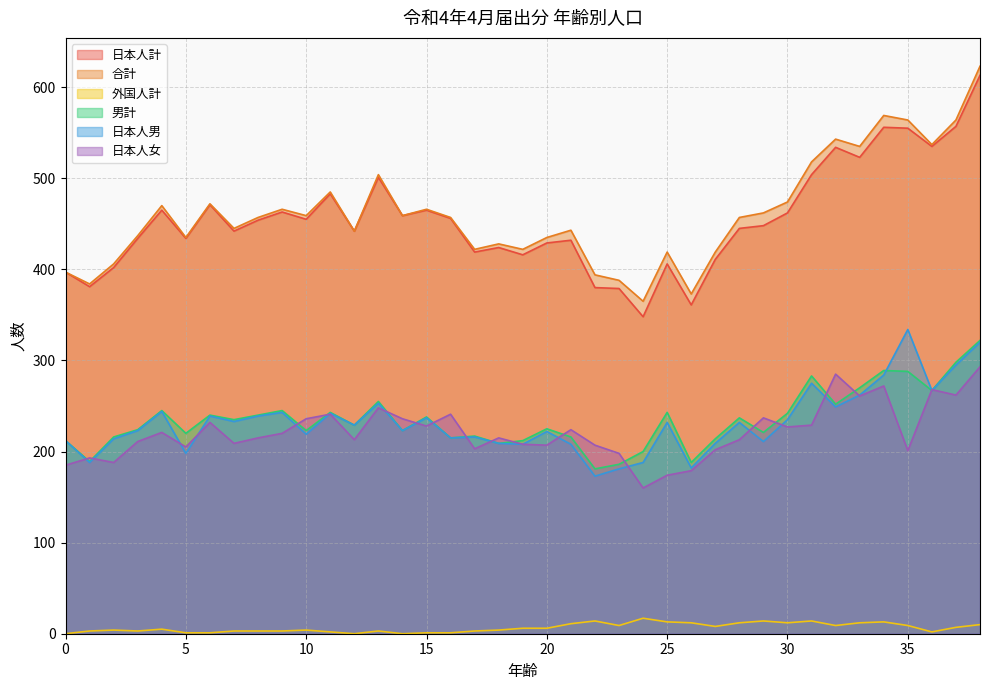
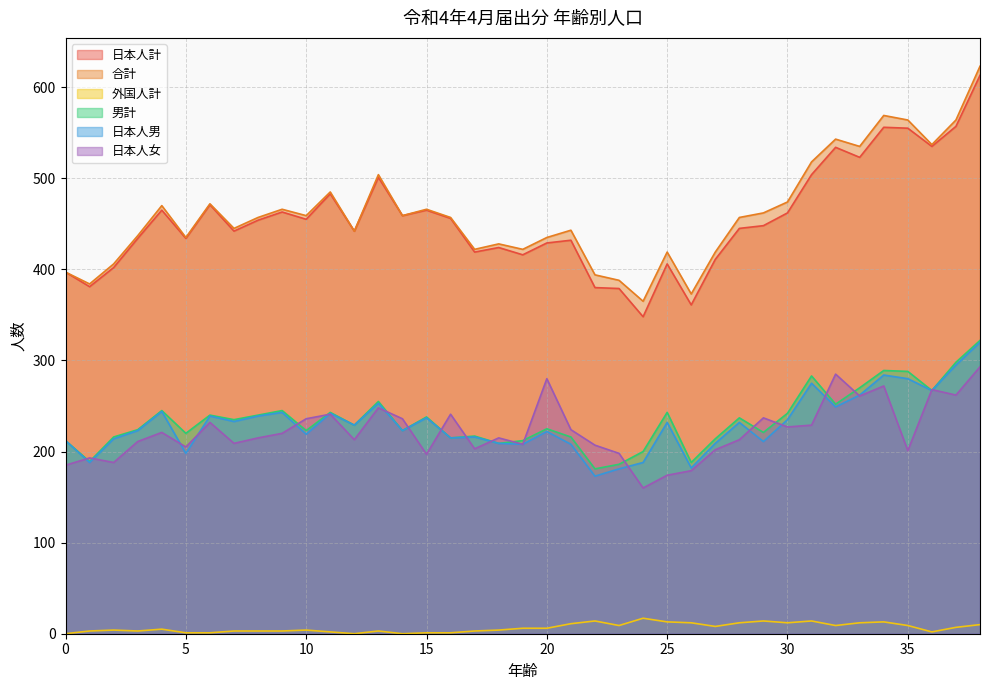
日本人女, 15: 230 -> 200
日本人女, 20: 210 -> 280
日本人男, 35: 330 -> 280
